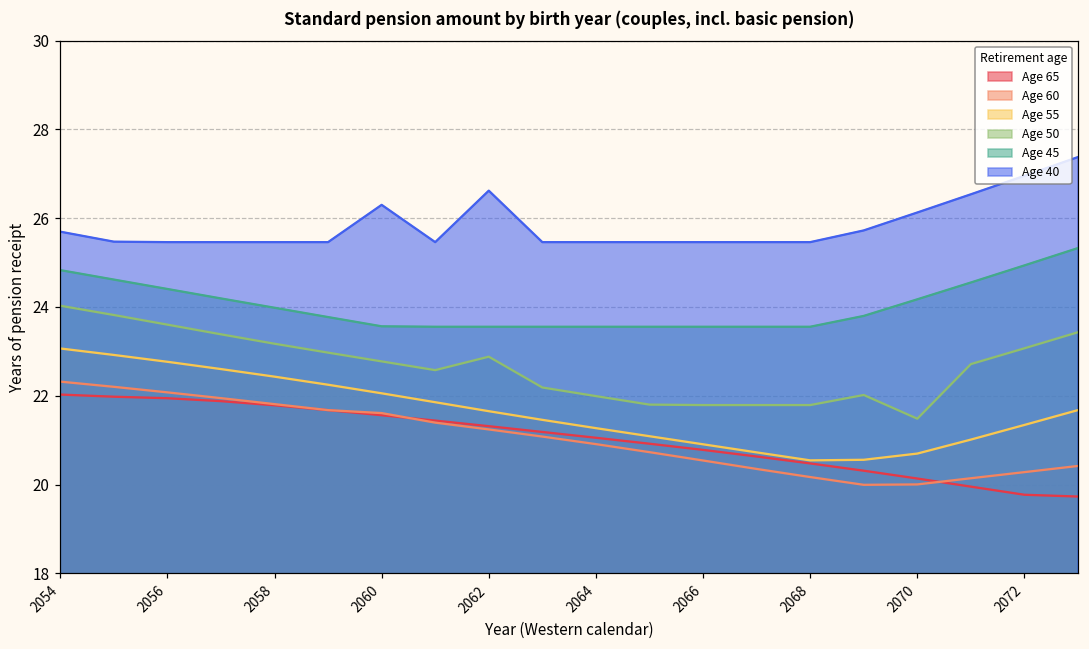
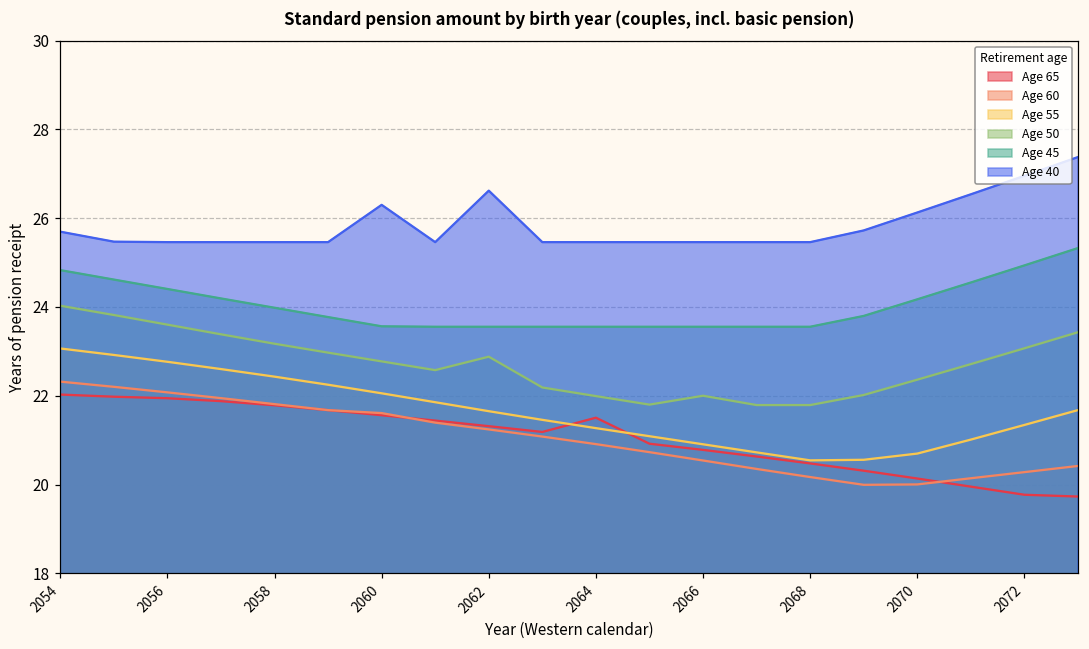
Age 65, 2064: 21.1 -> 21.5
Age 50, 2066: 21.8 -> 22.0
Age 50, 2070: 21.5 -> 22.4
